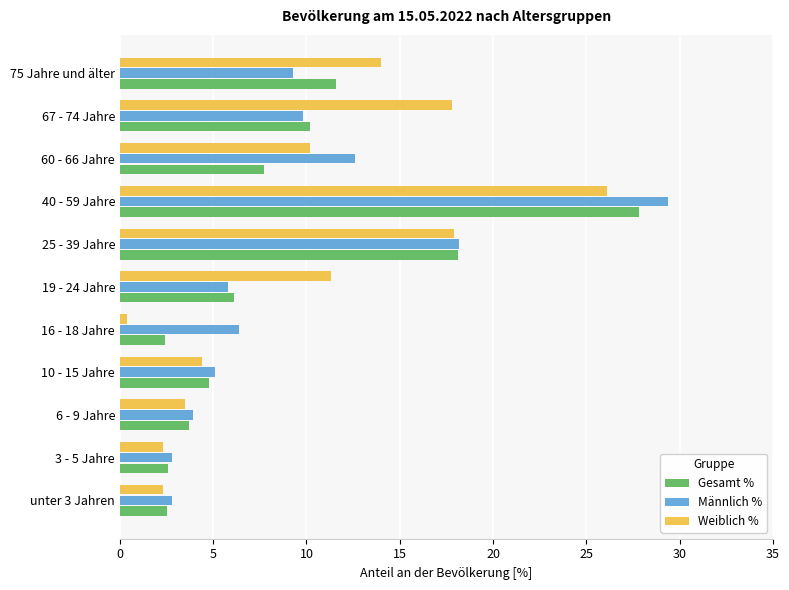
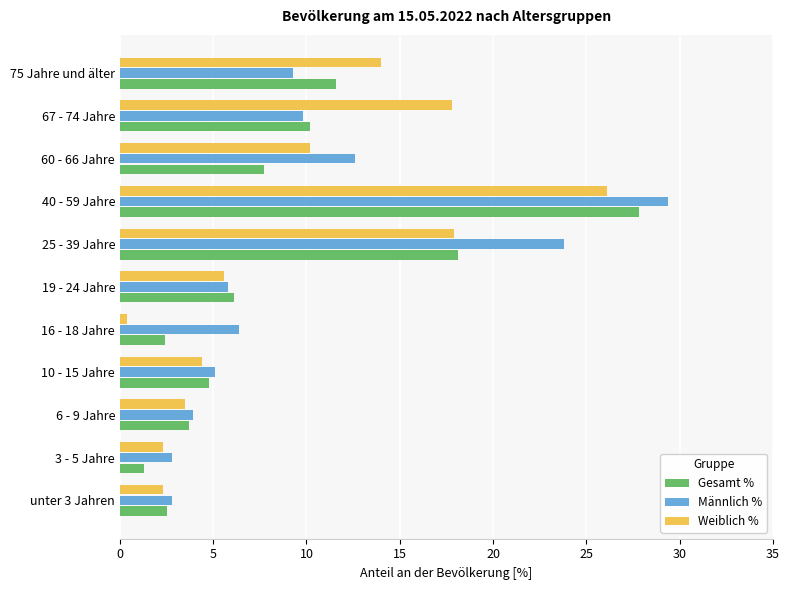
Männlich %, 25 - 39 Jahre: 18.2 -> 23.8
Weiblich %, 19 - 24 Jahre: 11.3 -> 5.6
Gesamt %, 3 - 5 Jahre: 2.6 -> 1.3
